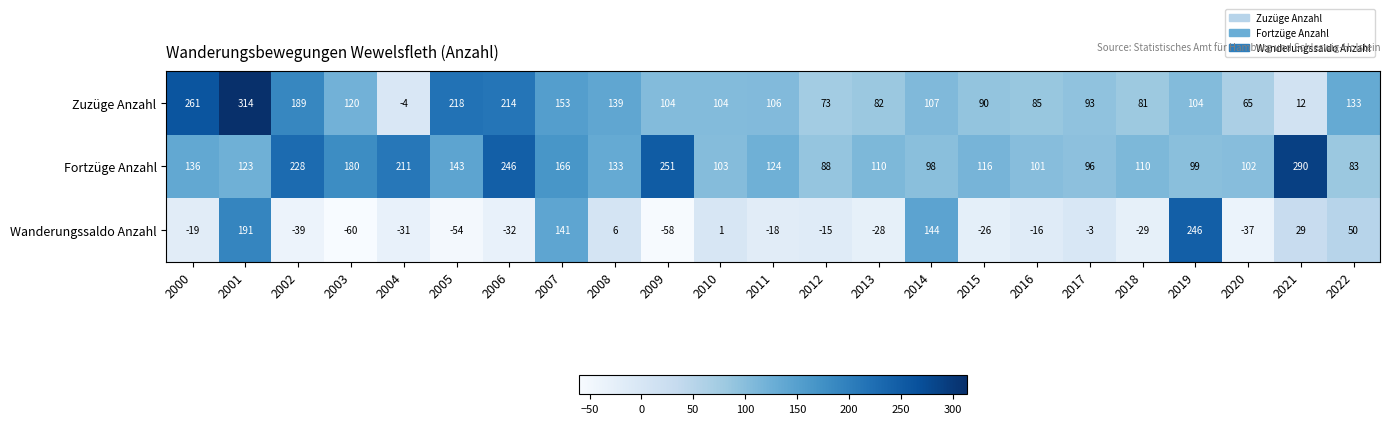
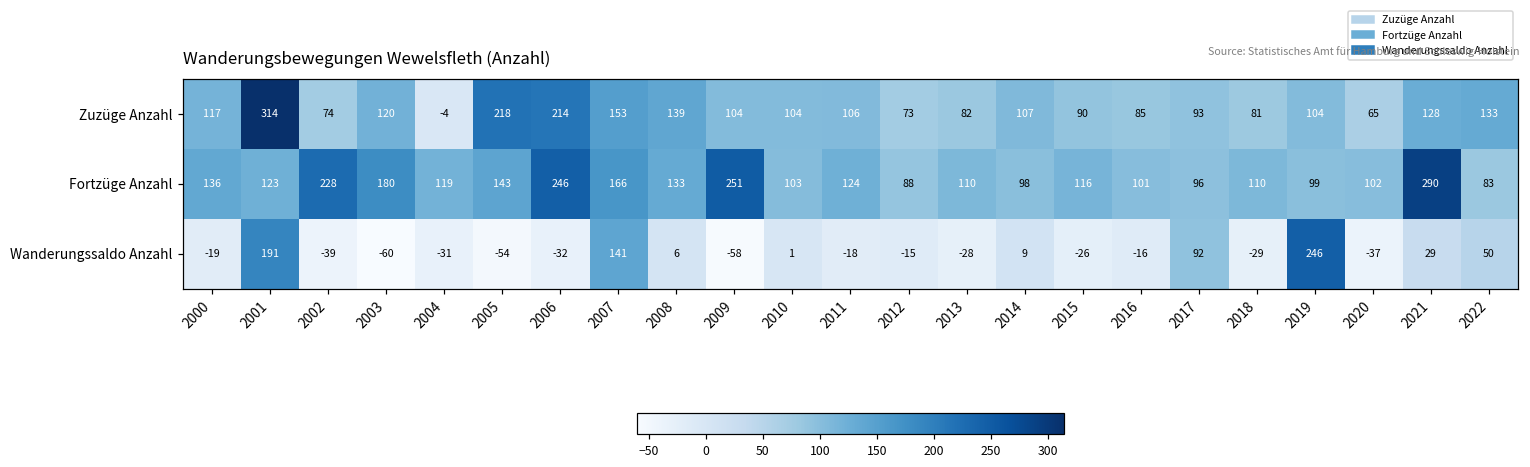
Zuzüge Anzahl, 2000: 261 -> 117
Zuzüge Anzahl, 2002: 189 -> 74
Zuzüge Anzahl, 2021: 12 -> 128
Fortzüge Anzahl, 2004: 211 -> 119
Wanderungssaldo Anzahl, 2014: 144 -> 9
Wanderungssaldo Anzahl, 2017: -3 -> 92
